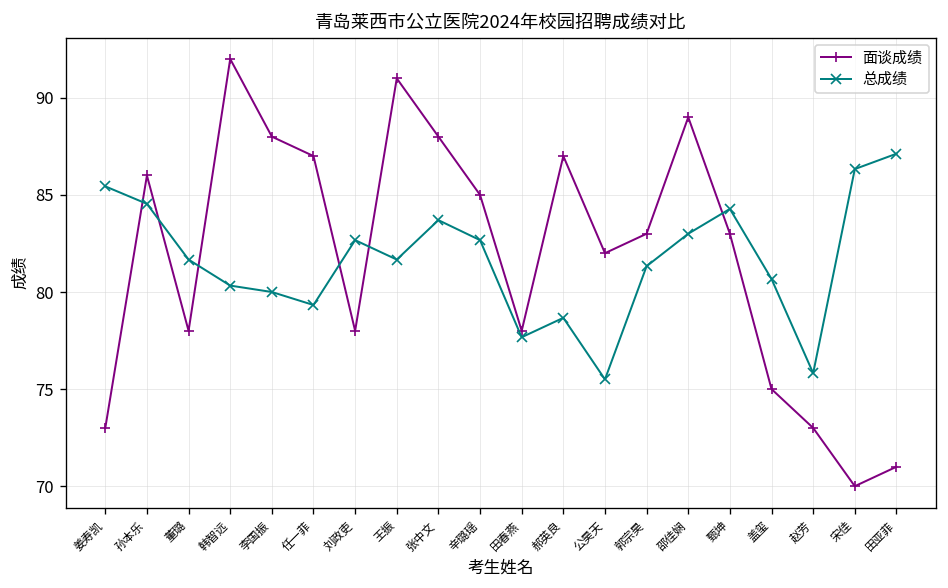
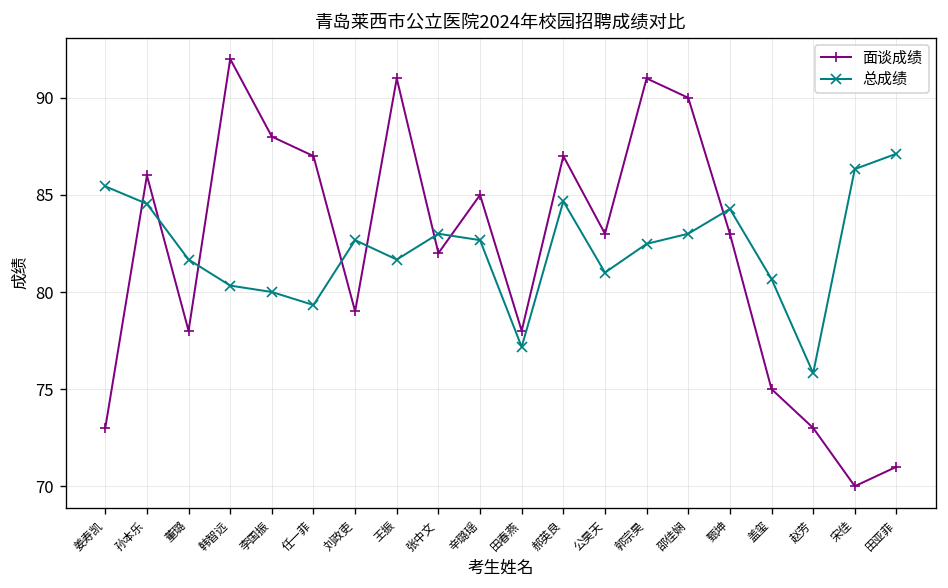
面谈成绩, 刘政吏: 78 -> 79
面谈成绩, 张中文: 88 -> 82
总成绩, 张中文: 83.7 -> 83.0
总成绩, 田春燕: 77.7 -> 77.2
总成绩, 郝英良: 78.7 -> 84.7
面谈成绩, 公昊天: 82 -> 83
总成绩, 公昊天: 75.5 -> 81.0
面谈成绩, 郭宗昊: 83 -> 91
总成绩, 郭宗昊: 81.3 -> 82.5
面谈成绩, 邵佳娴: 89 -> 90
